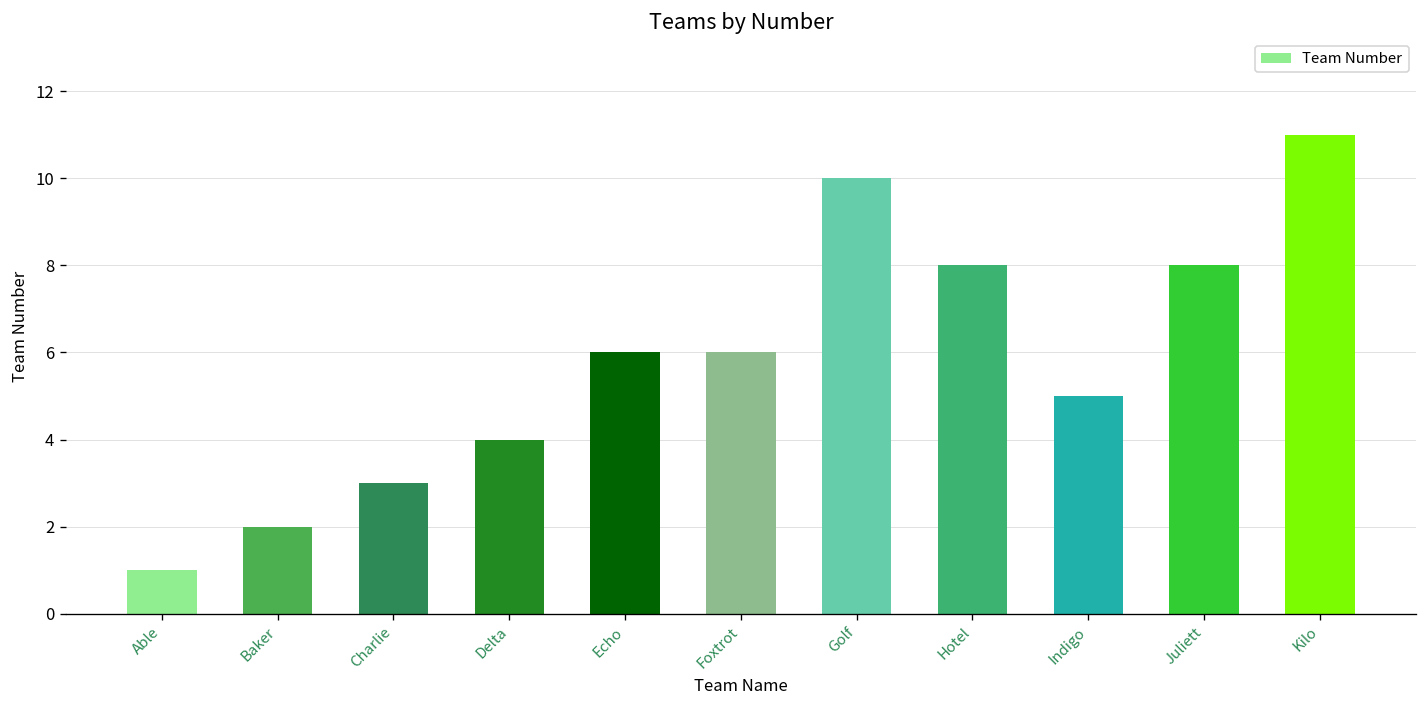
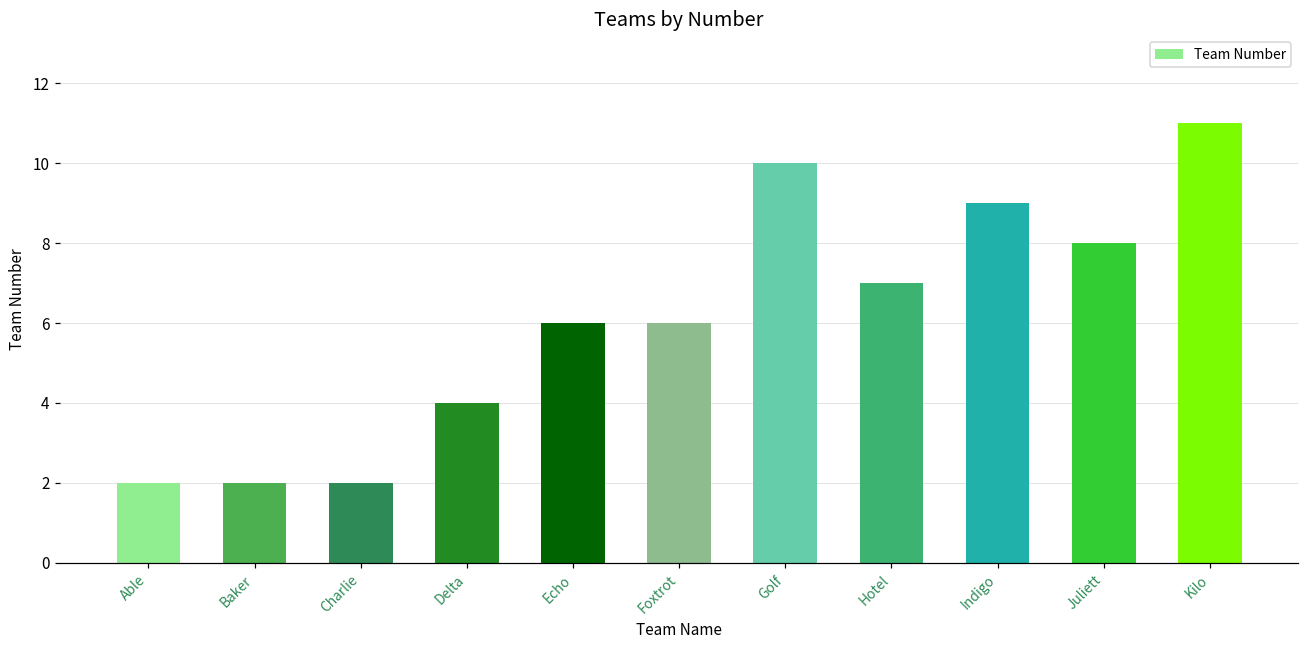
Able: 1 -> 2
Charlie: 3 -> 2
Hotel: 8 -> 7
Indigo: 5 -> 9
